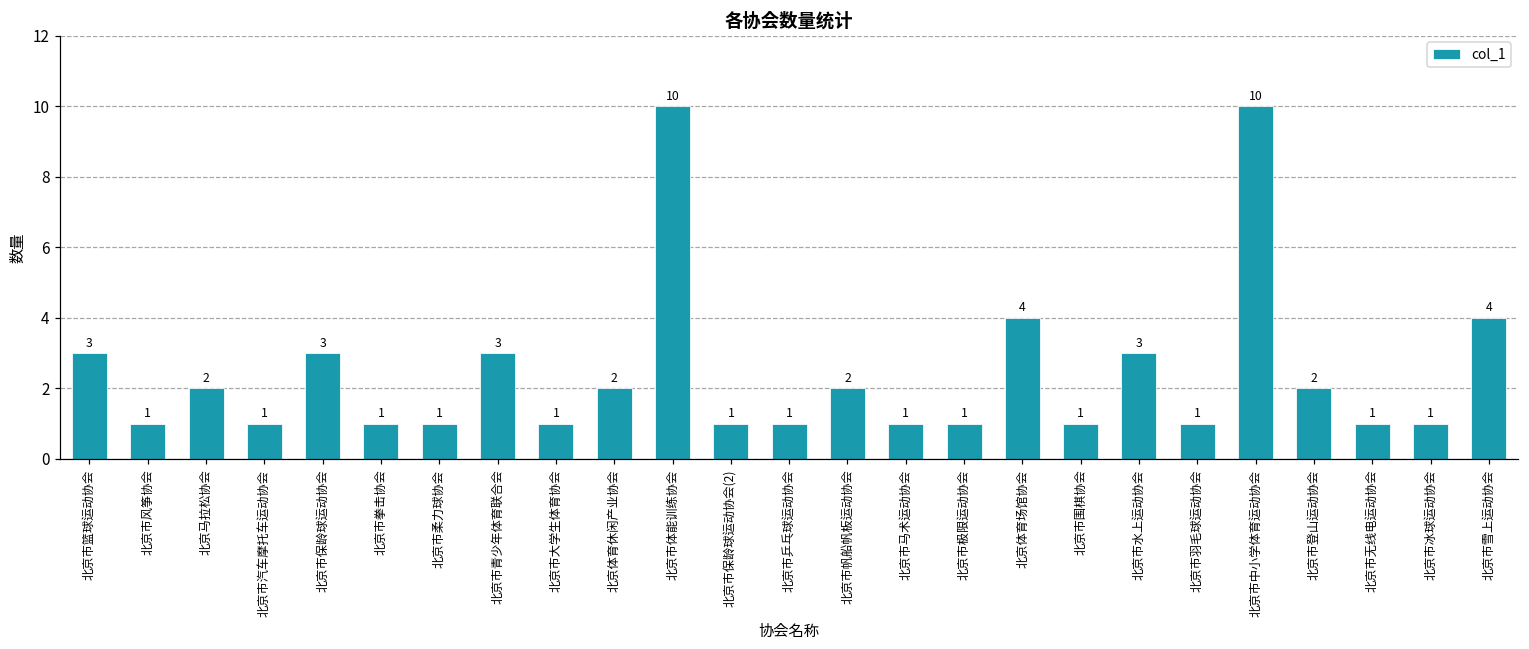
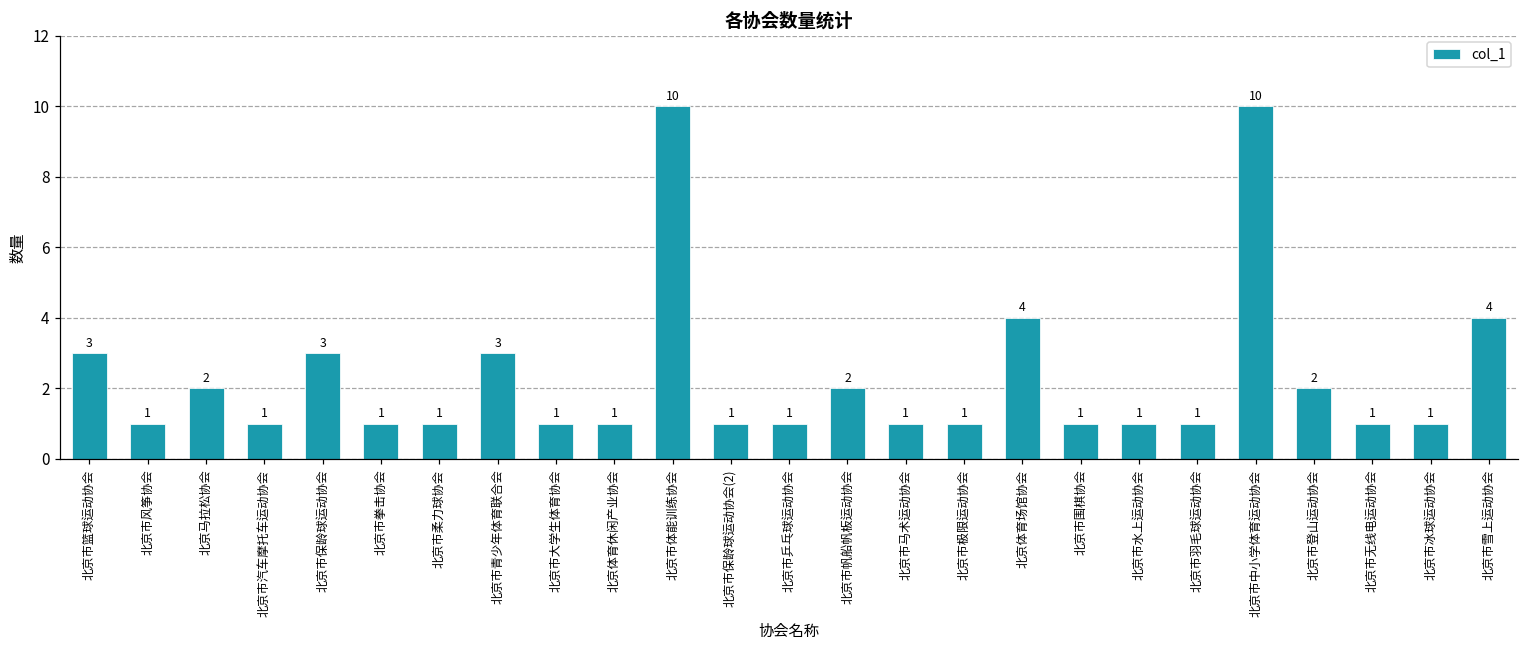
北京体育休闲产业协会: 2 -> 1
北京市水上运动协会: 3 -> 1
